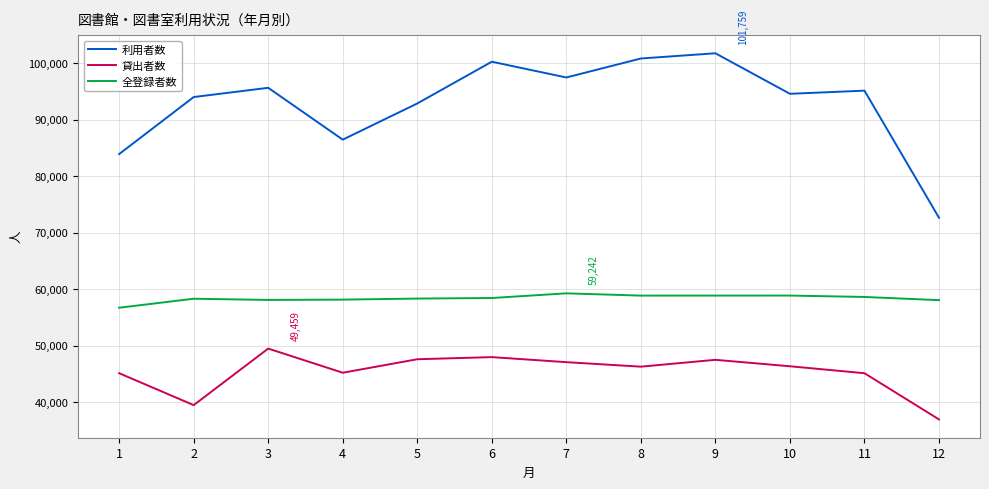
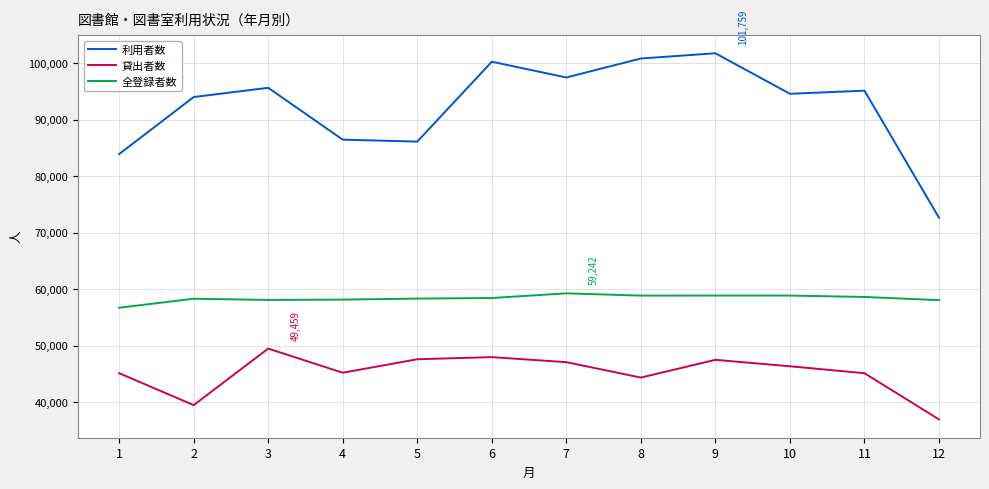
利用者数, 5: 93,000 -> 86,000
貸出者数, 8: 46,000 -> 44,000
